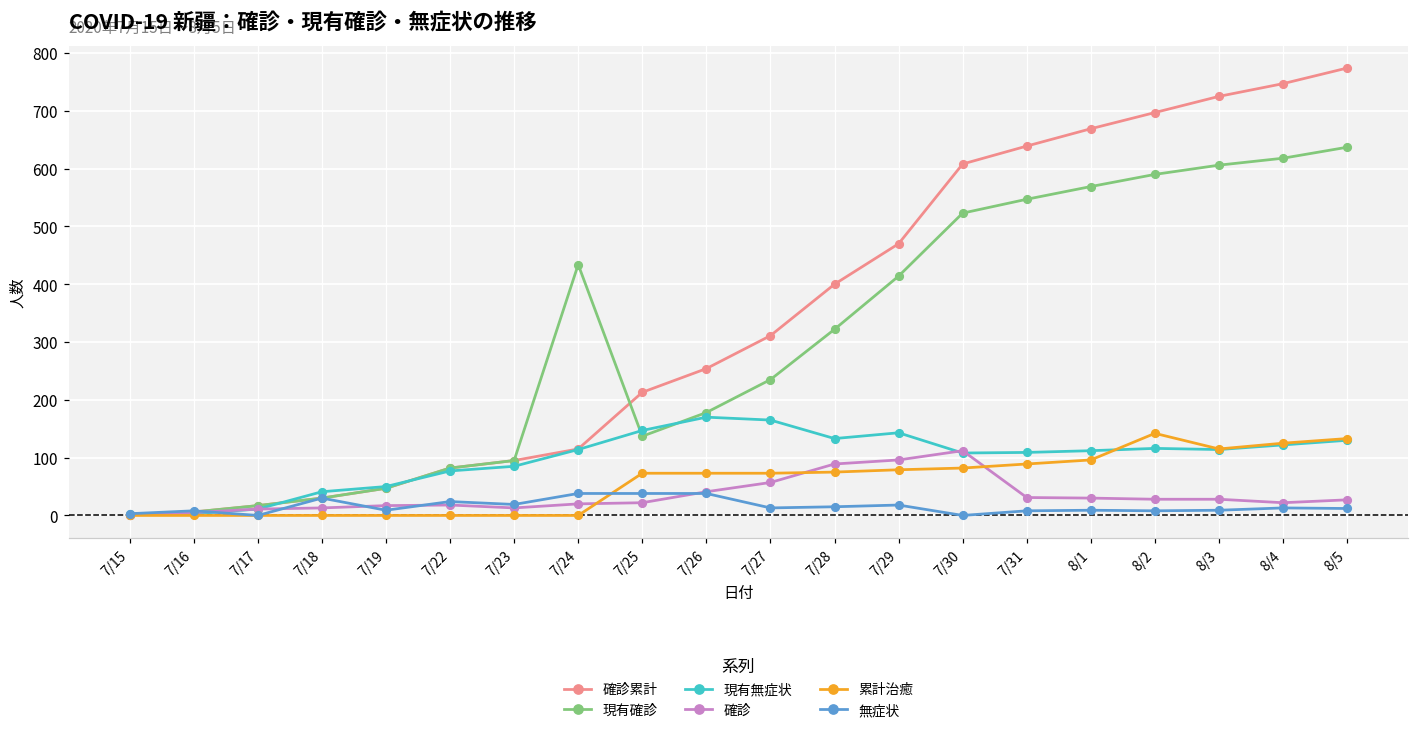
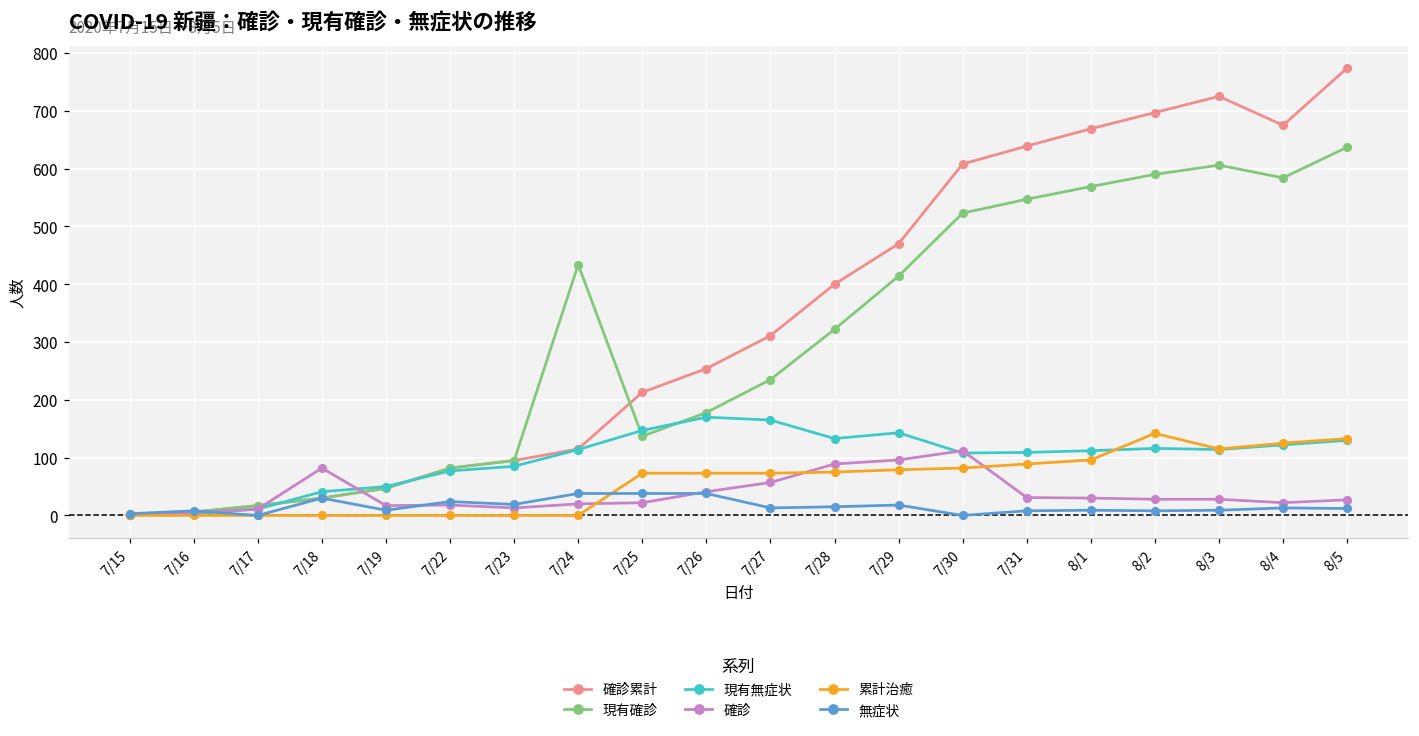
確診, 7/18: 10 -> 80
確診累計, 8/4: 750 -> 680
現有確診, 8/4: 620 -> 580
